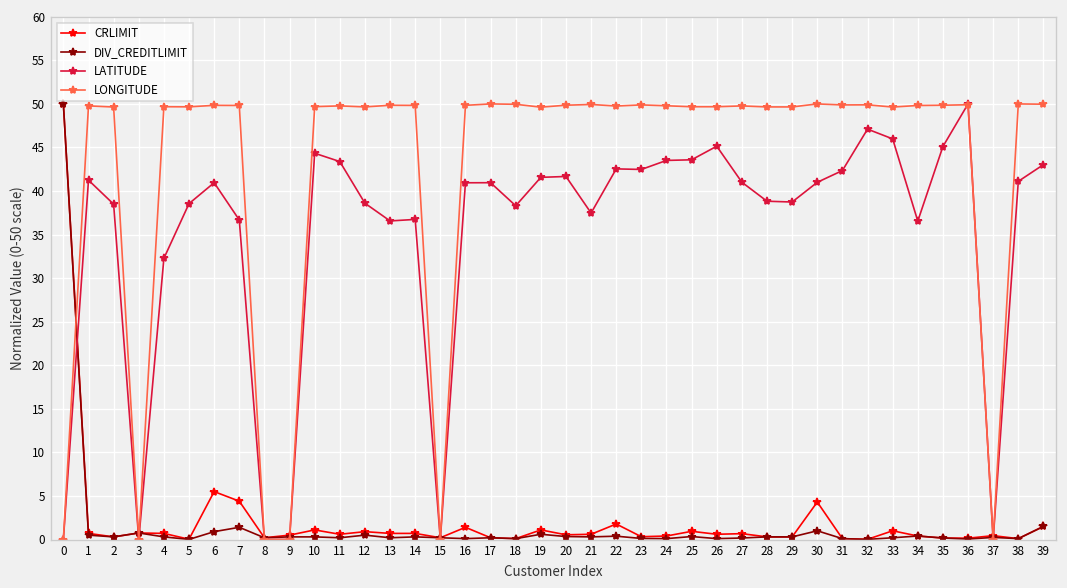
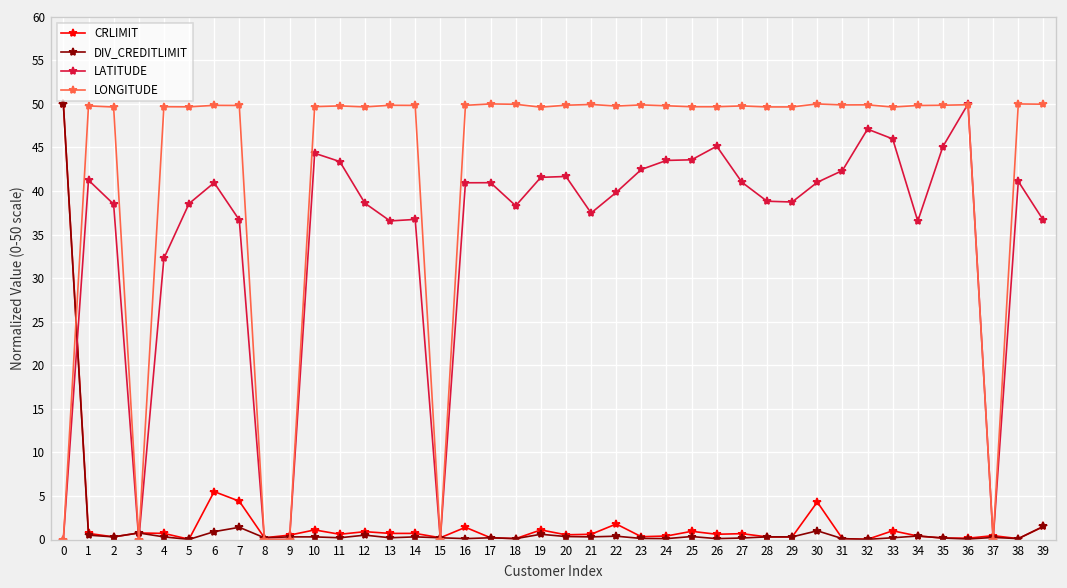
LATITUDE, 22: 43 -> 40
LATITUDE, 39: 43 -> 37
